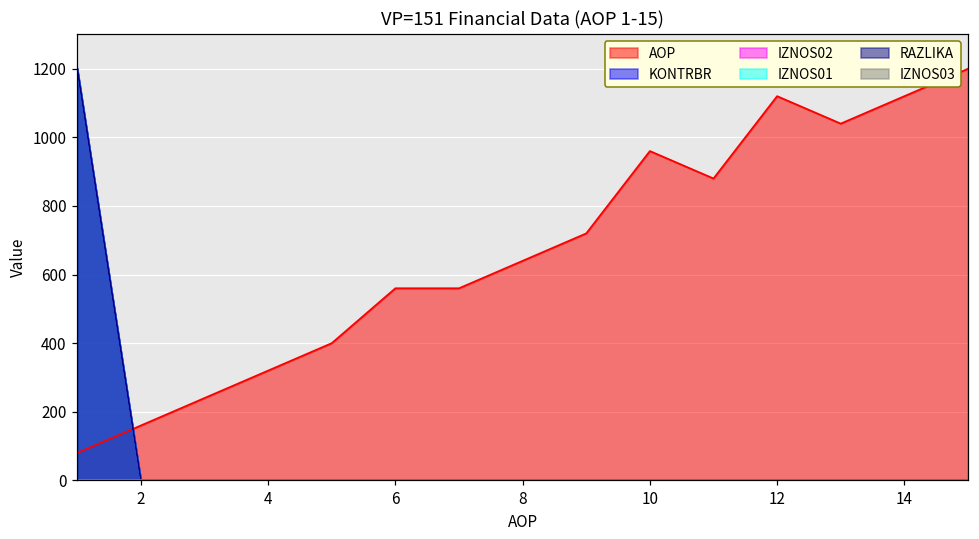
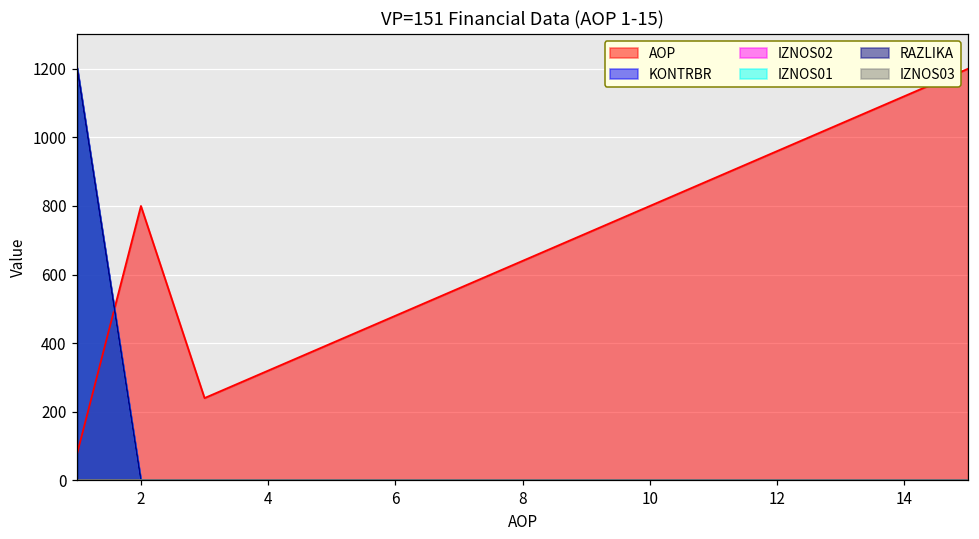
AOP, 2: 160 -> 800
AOP, 6: 560 -> 480
AOP, 10: 960 -> 800
AOP, 12: 1120 -> 960
